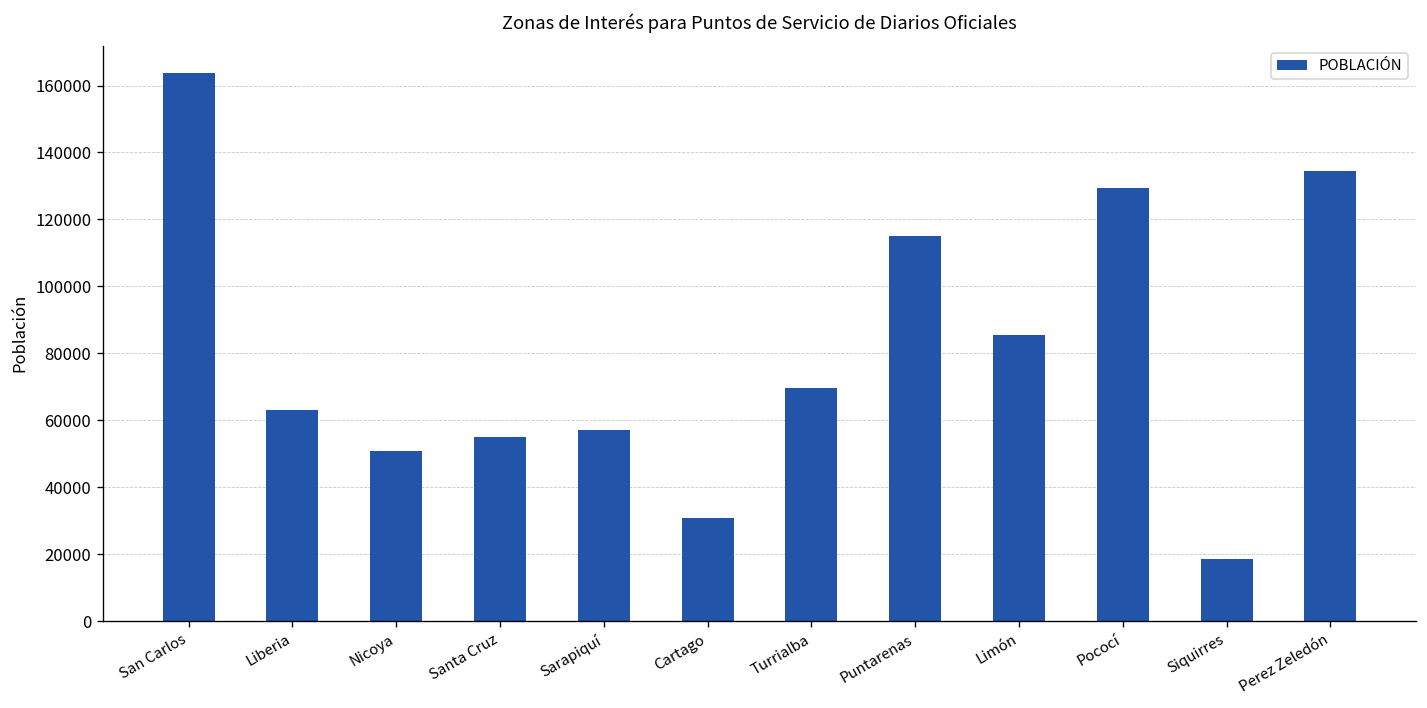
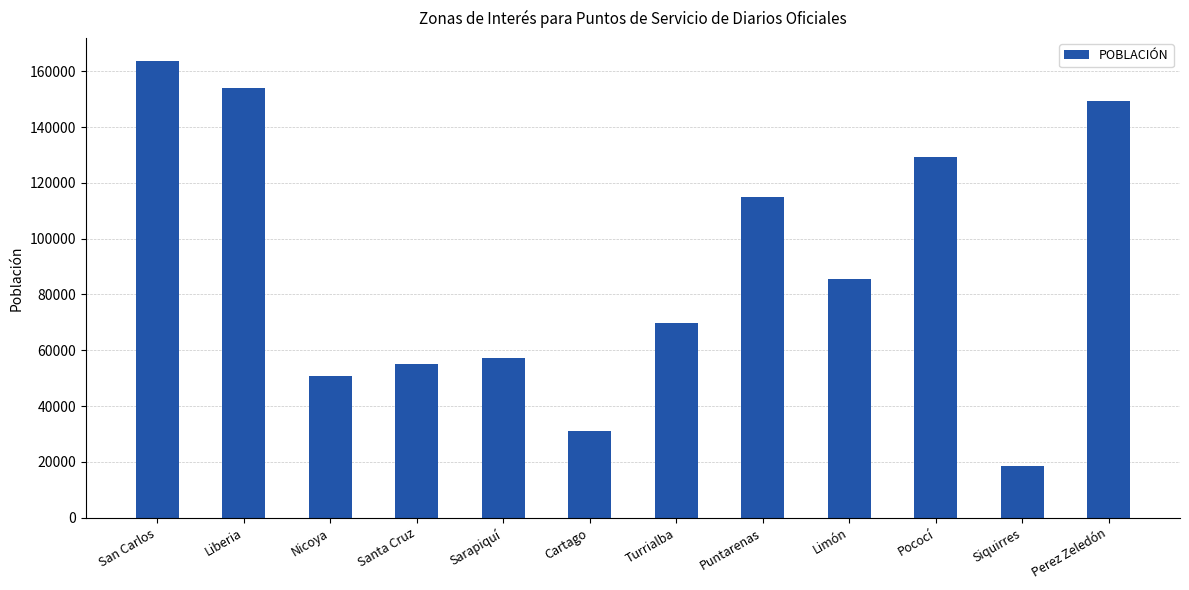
Liberia: 63000 -> 154000
Perez Zeledón: 135000 -> 149000
